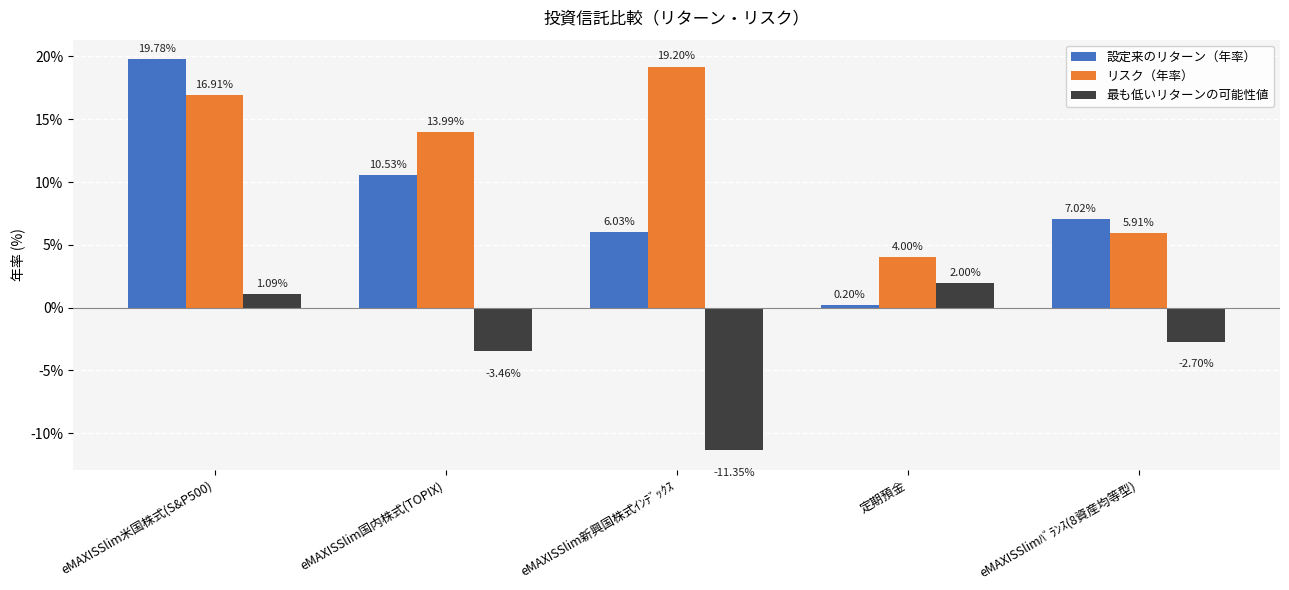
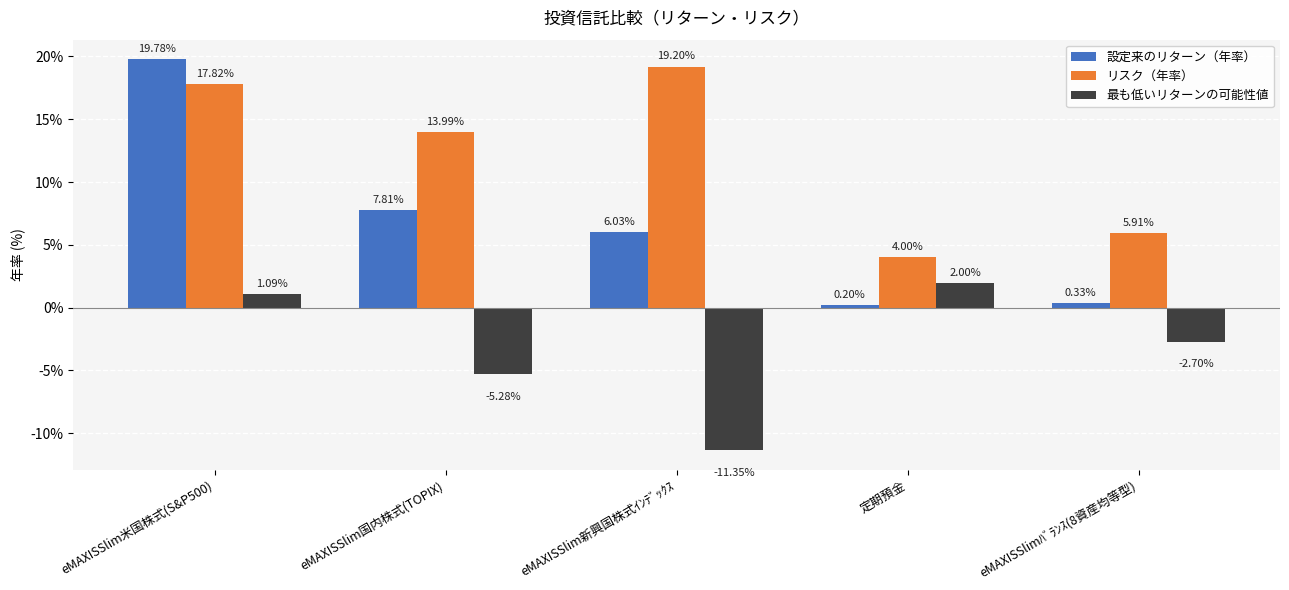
リスク（年率）, eMAXISSlim米国株式(S&P500): 16.91% -> 17.82%
設定来のリターン（年率）, eMAXISSlim国内株式(TOPIX): 10.53% -> 7.81%
最も低いリターンの可能性値, eMAXISSlim国内株式(TOPIX): -3.46% -> -5.28%
設定来のリターン（年率）, eMAXISSlimﾊﾞﾗﾝｽ(8資産均等型): 7.02% -> 0.33%
